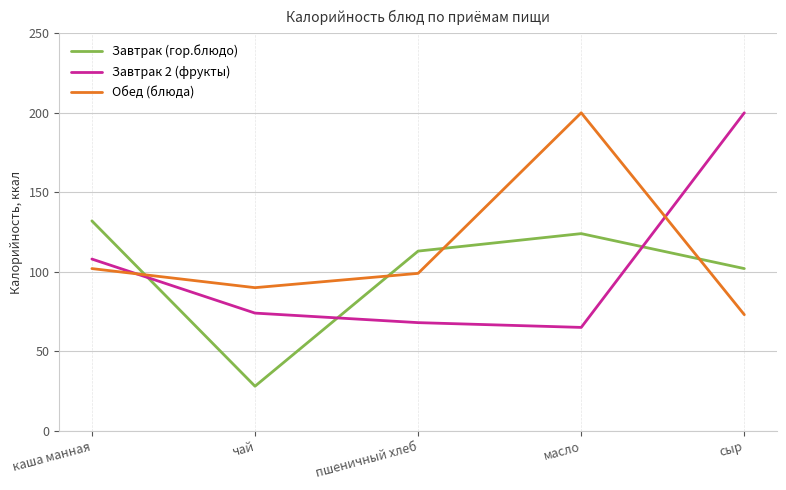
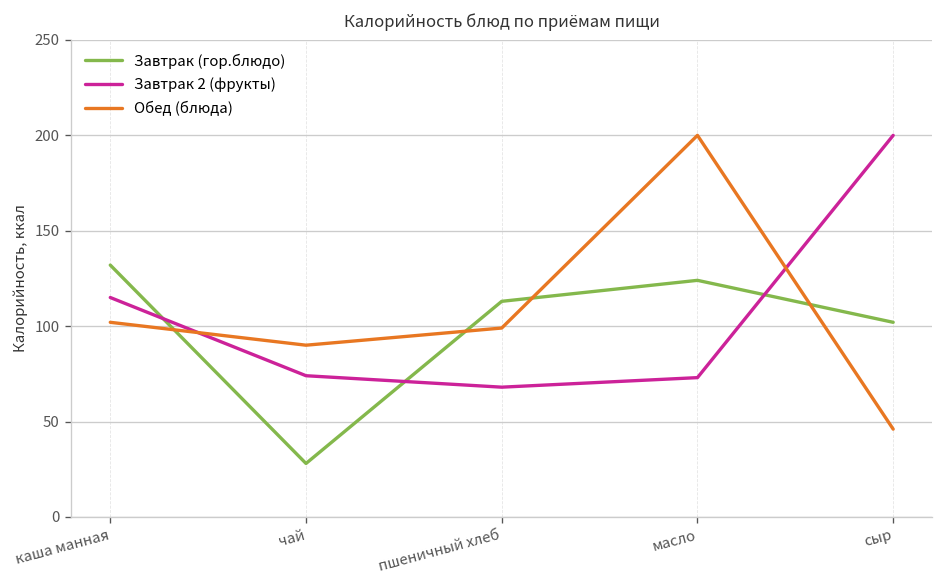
Завтрак 2 (фрукты), каша манная: 108 -> 115
Завтрак 2 (фрукты), масло: 65 -> 73
Обед (блюда), сыр: 73 -> 46
